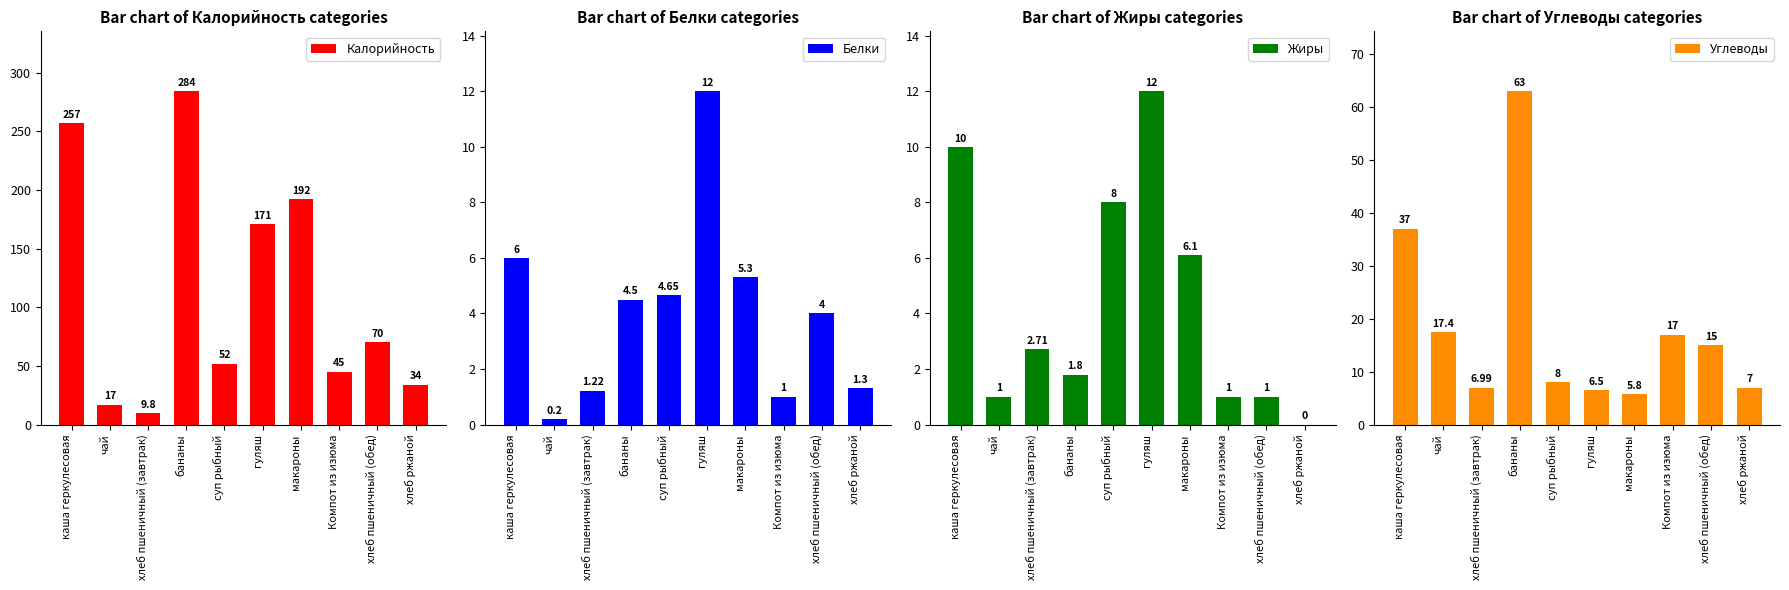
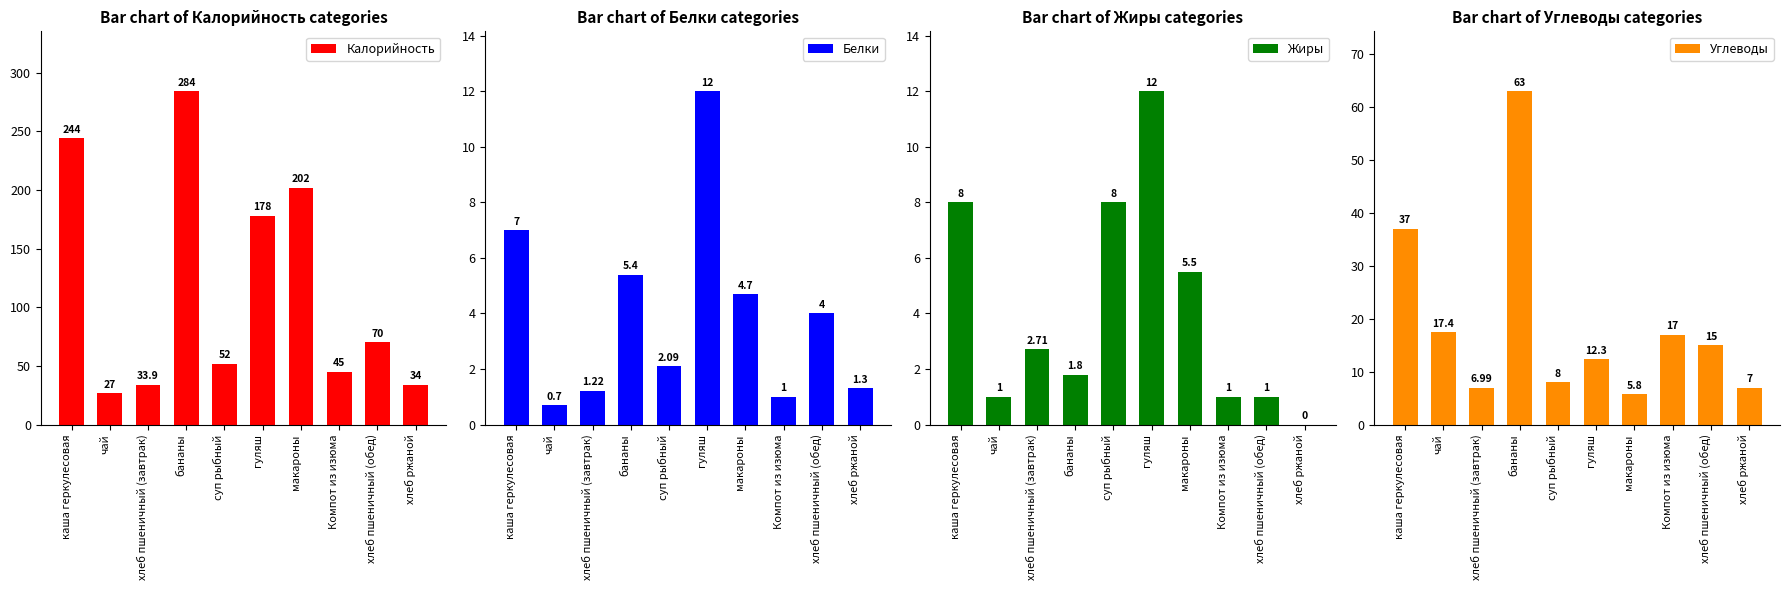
Bar chart of Калорийность categories, каша геркулесовая: 257 -> 244
Bar chart of Калорийность categories, чай: 17 -> 27
Bar chart of Калорийность categories, хлеб пшеничный (завтрак): 9.8 -> 33.9
Bar chart of Калорийность categories, гуляш: 171 -> 178
Bar chart of Калорийность categories, макароны: 192 -> 202
Bar chart of Белки categories, каша геркулесовая: 6 -> 7
Bar chart of Белки categories, чай: 0.2 -> 0.7
Bar chart of Белки categories, бананы: 4.5 -> 5.4
Bar chart of Белки categories, суп рыбный: 4.65 -> 2.09
Bar chart of Белки categories, макароны: 5.3 -> 4.7
Bar chart of Жиры categories, каша геркулесовая: 10 -> 8
Bar chart of Жиры categories, макароны: 6.1 -> 5.5
Bar chart of Углеводы categories, гуляш: 6.5 -> 12.3
